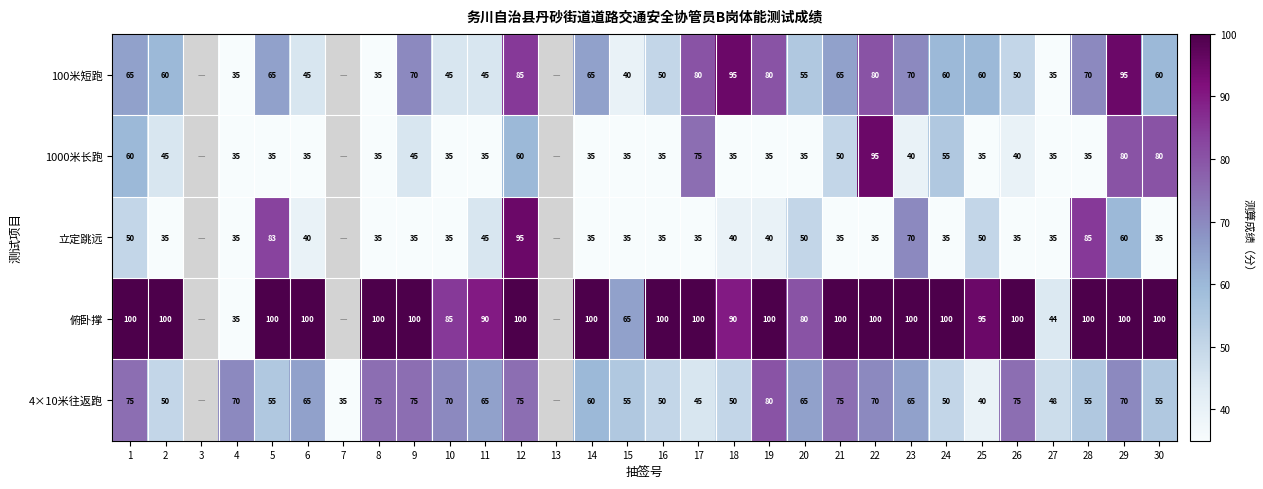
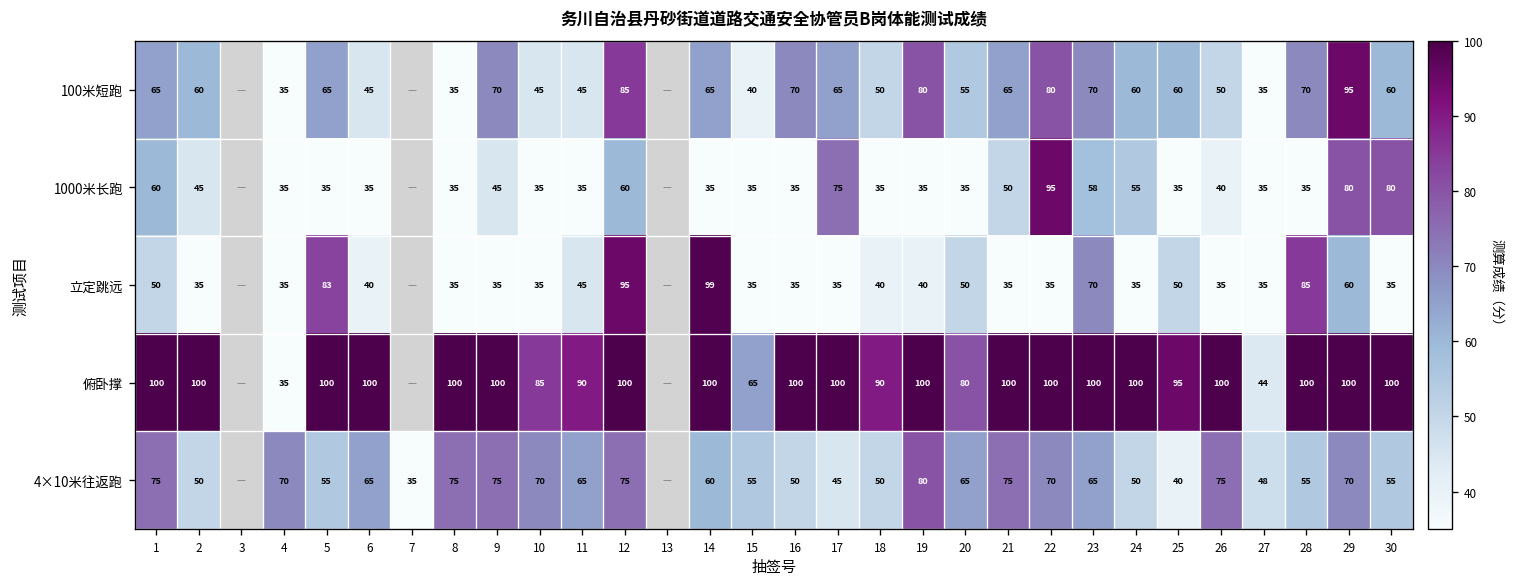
100米短跑, 16: 50 -> 70
100米短跑, 17: 80 -> 65
100米短跑, 18: 95 -> 50
1000米长跑, 23: 40 -> 58
立定跳远, 14: 35 -> 99
